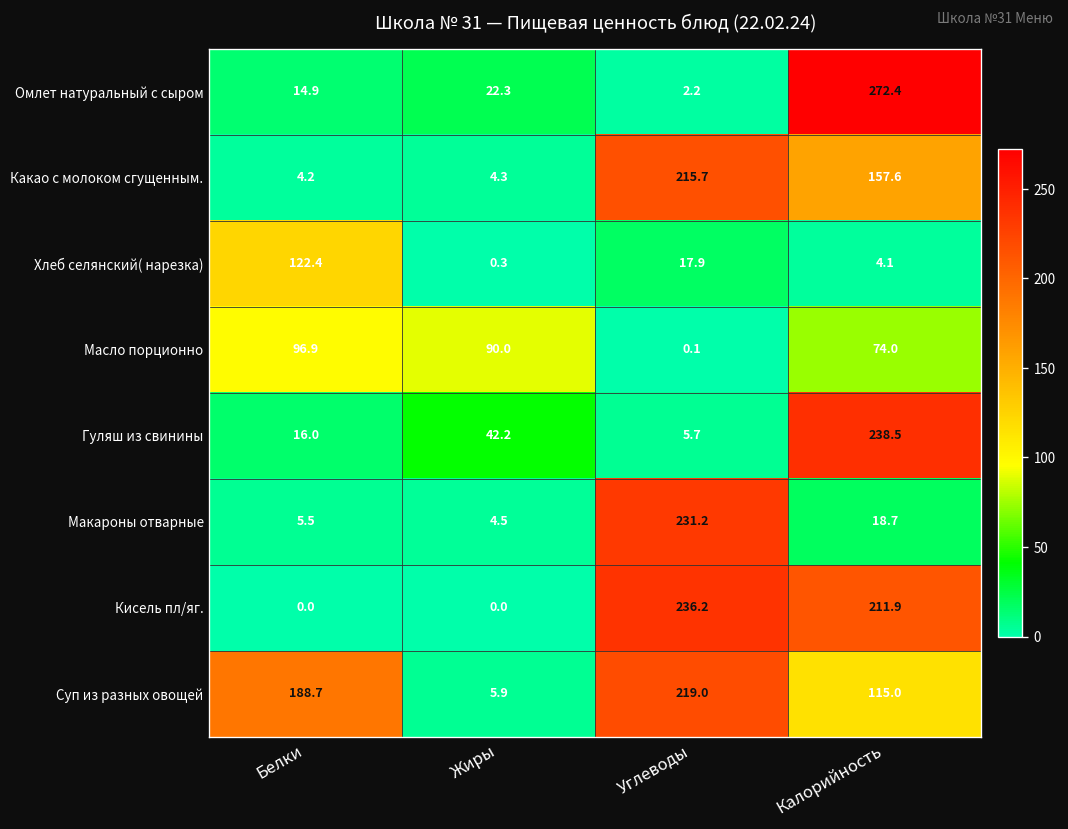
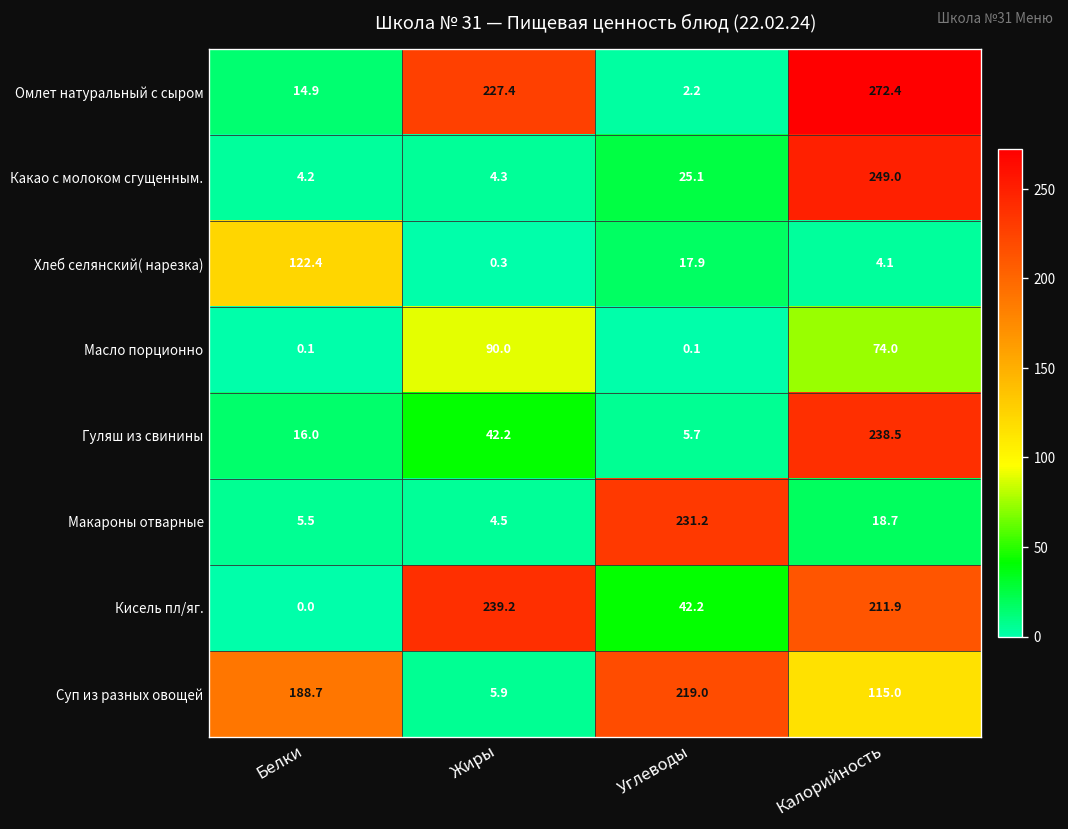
Омлет натуральный с сыром, Жиры: 22.3 -> 227.4
Какао с молоком сгущенным., Углеводы: 215.7 -> 25.1
Какао с молоком сгущенным., Калорийность: 157.6 -> 249.0
Масло порционно, Белки: 96.9 -> 0.1
Кисель пл/яг., Жиры: 0.0 -> 239.2
Кисель пл/яг., Углеводы: 236.2 -> 42.2
